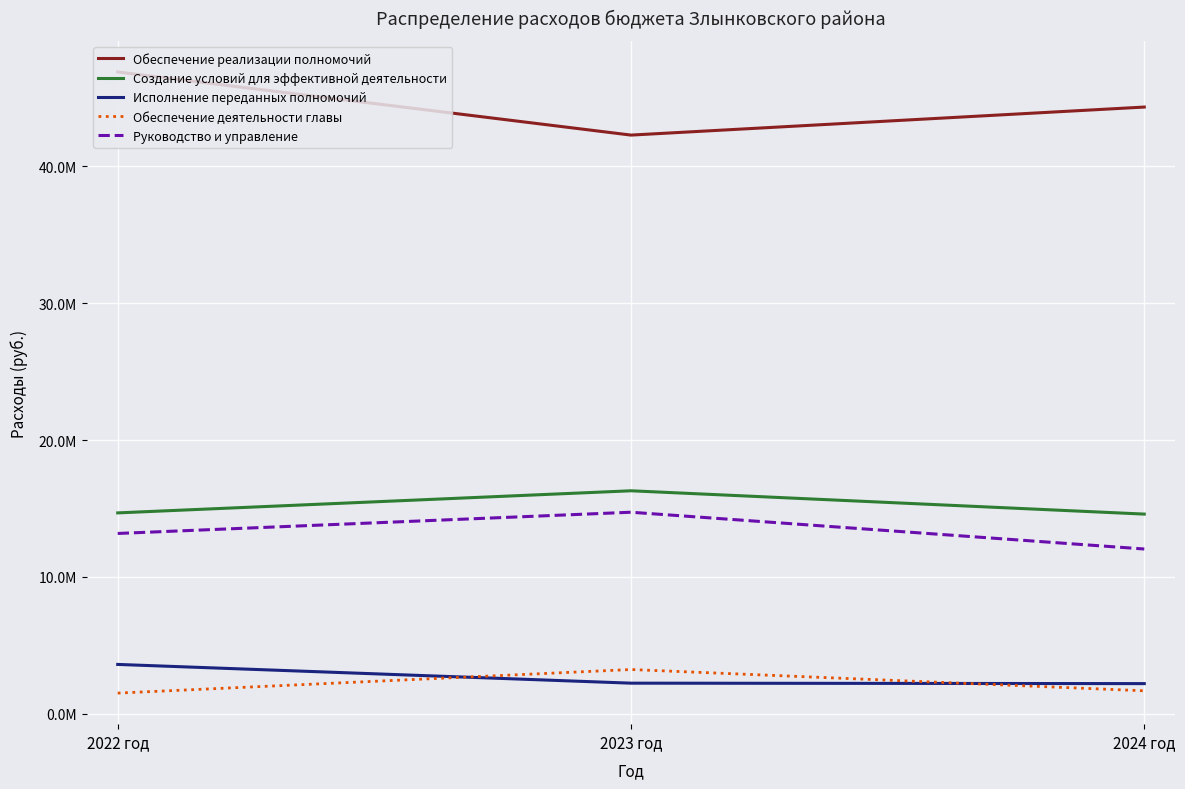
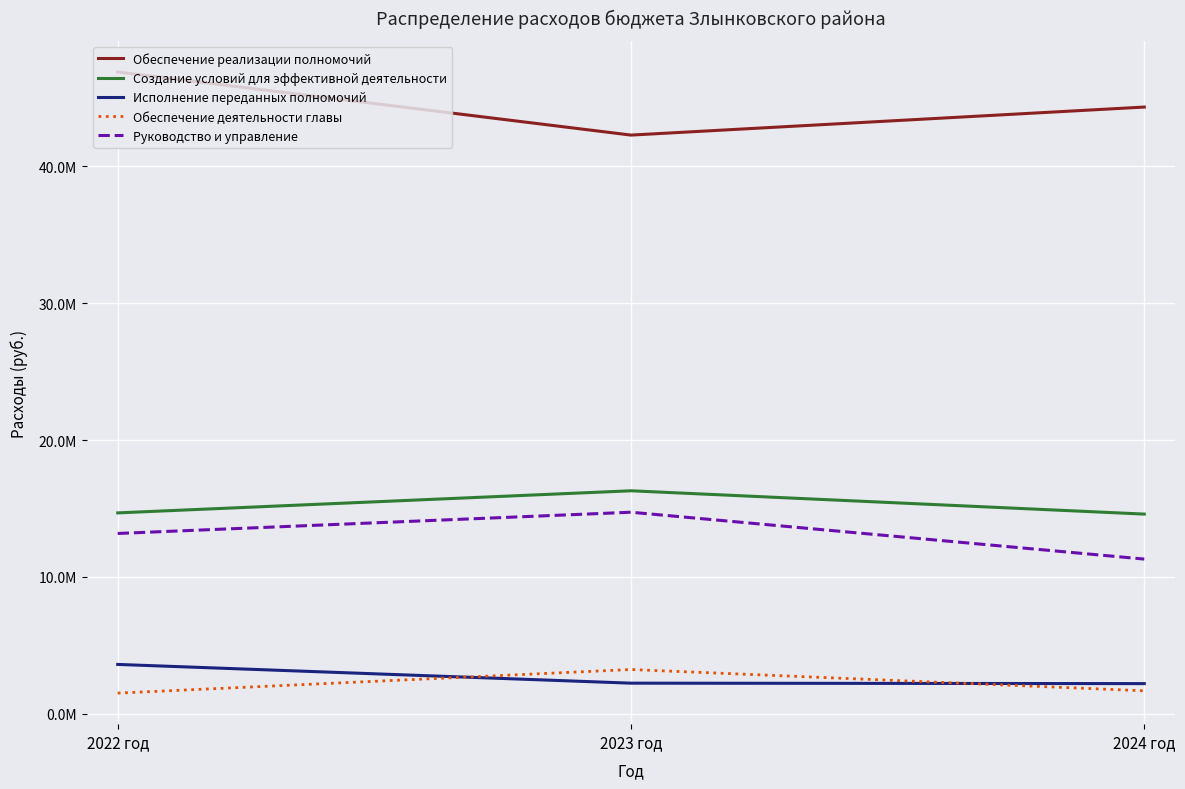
Руководство и управление, 2024 год: 12000000 -> 11300000
